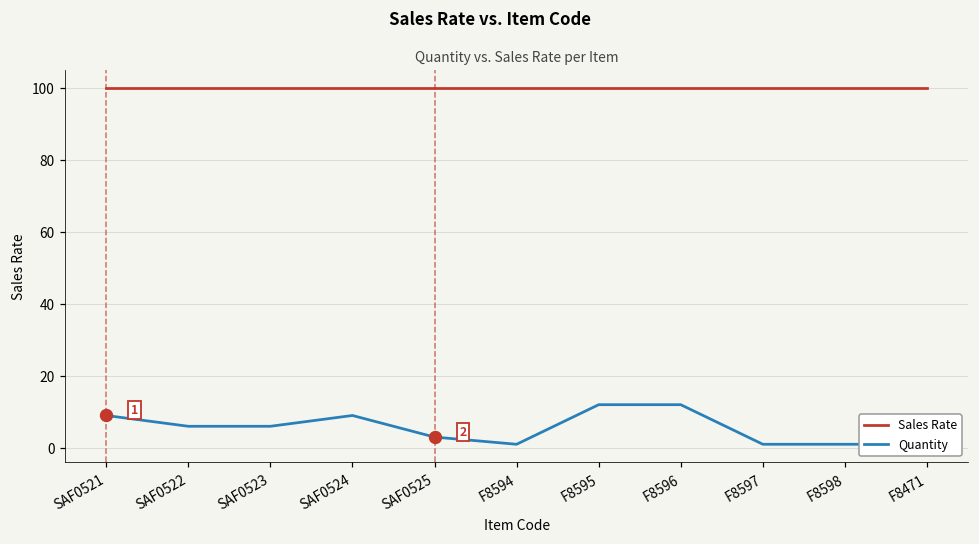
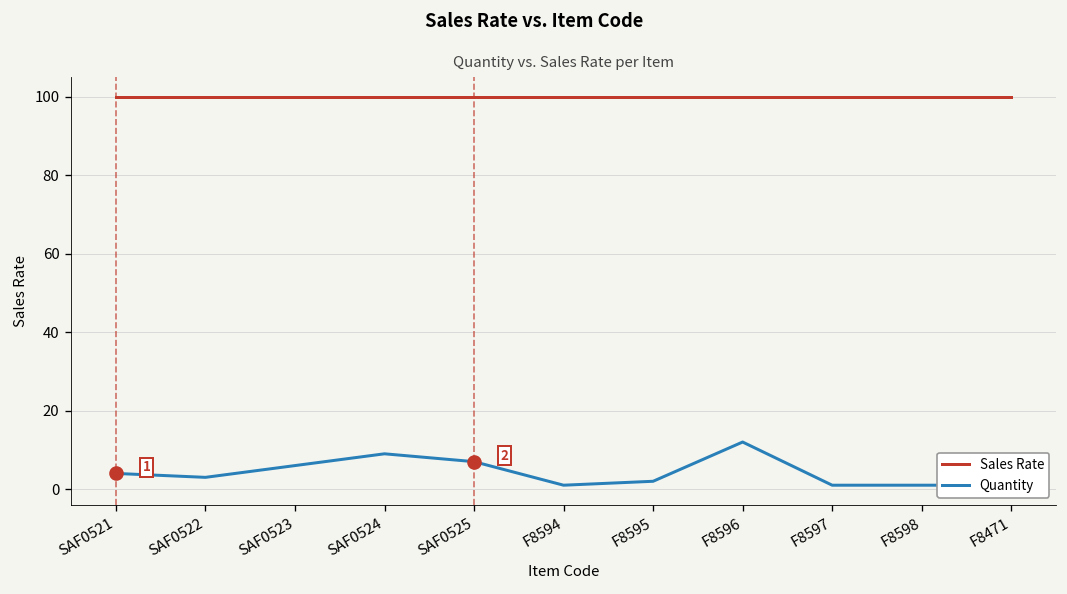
Quantity, SAF0521: 9 -> 4
Quantity, SAF0522: 6 -> 3
Quantity, SAF0525: 3 -> 7
Quantity, F8595: 12 -> 2
